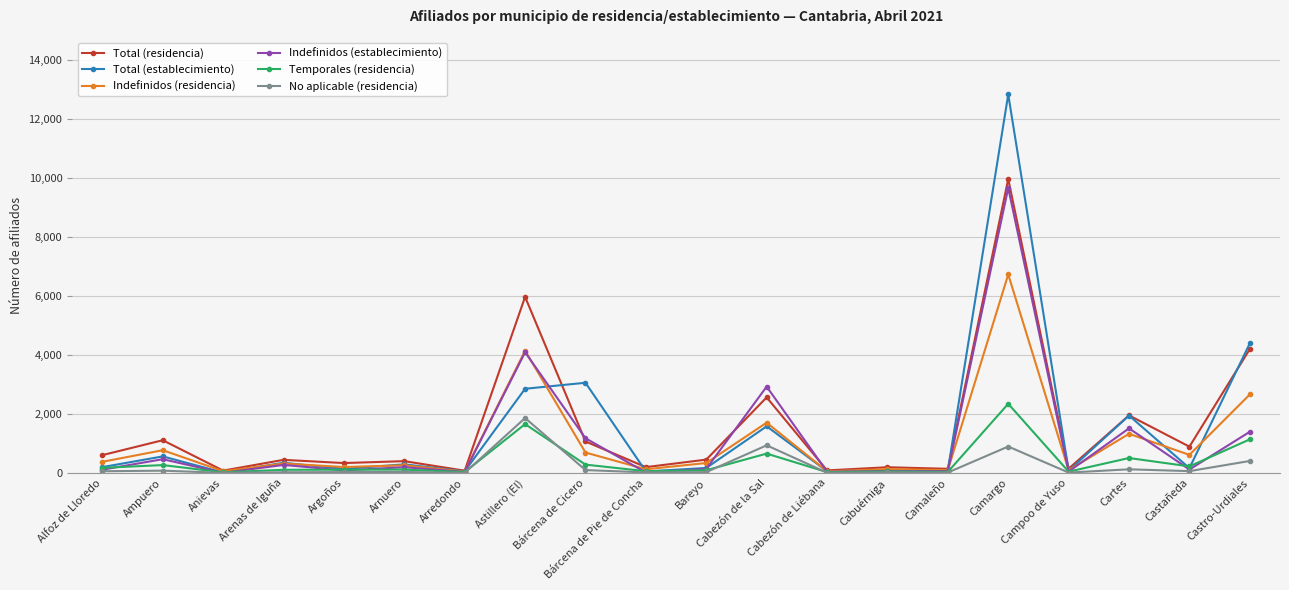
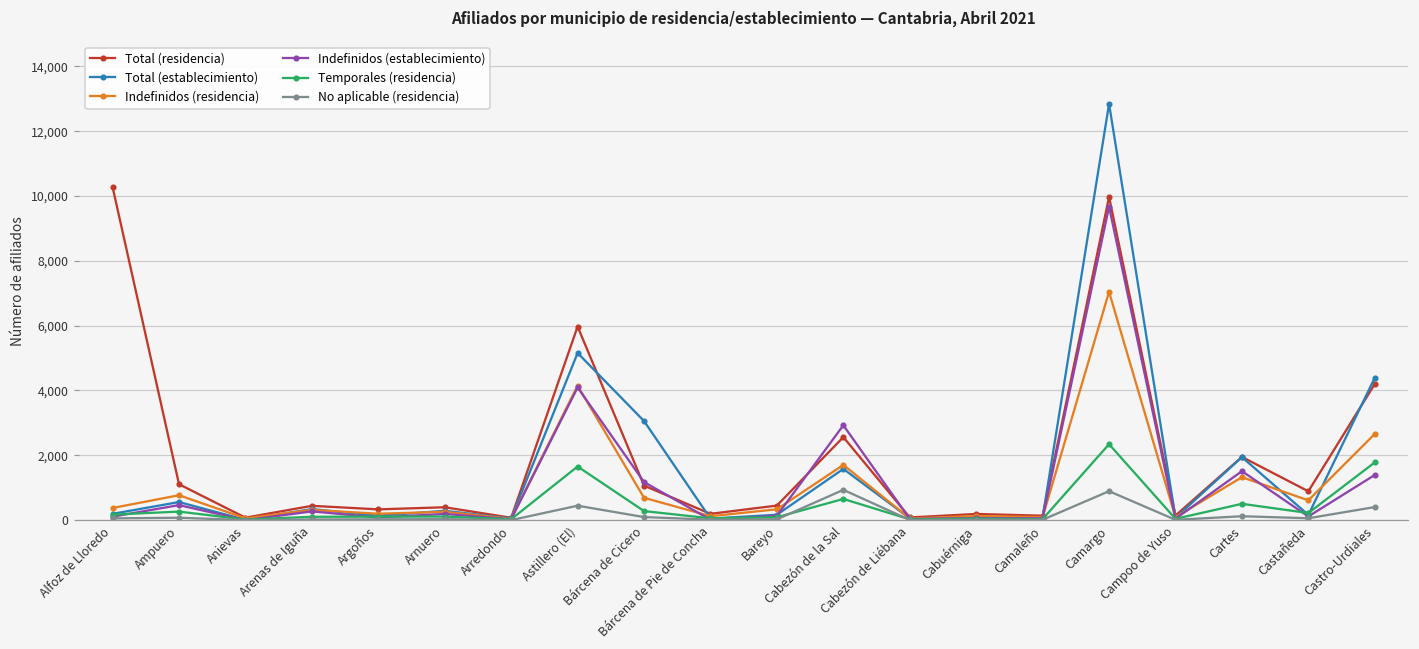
Total (residencia), Alfoz de Lloredo: 600 -> 10,300
Total (establecimiento), Astillero (El): 2,900 -> 5,200
No aplicable (residencia), Astillero (El): 1,900 -> 400
Indefinidos (residencia), Camargo: 6,700 -> 7,000
Temporales (residencia), Castro-Urdiales: 1,100 -> 1,800
